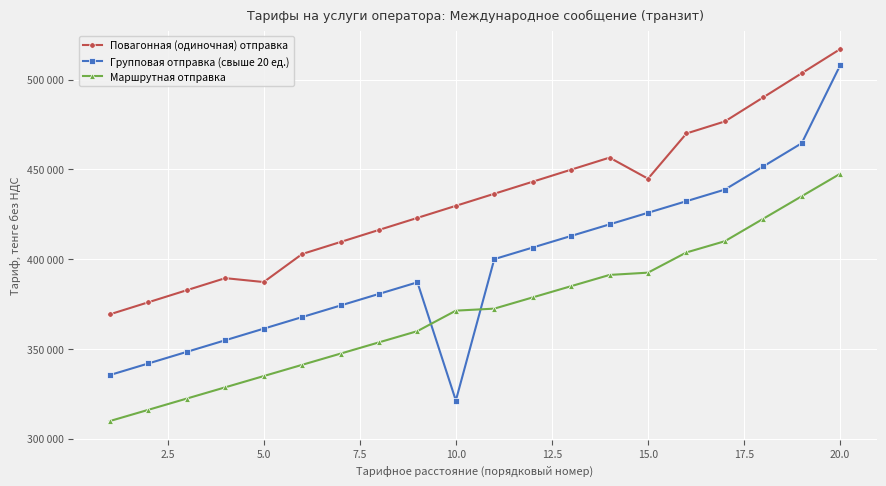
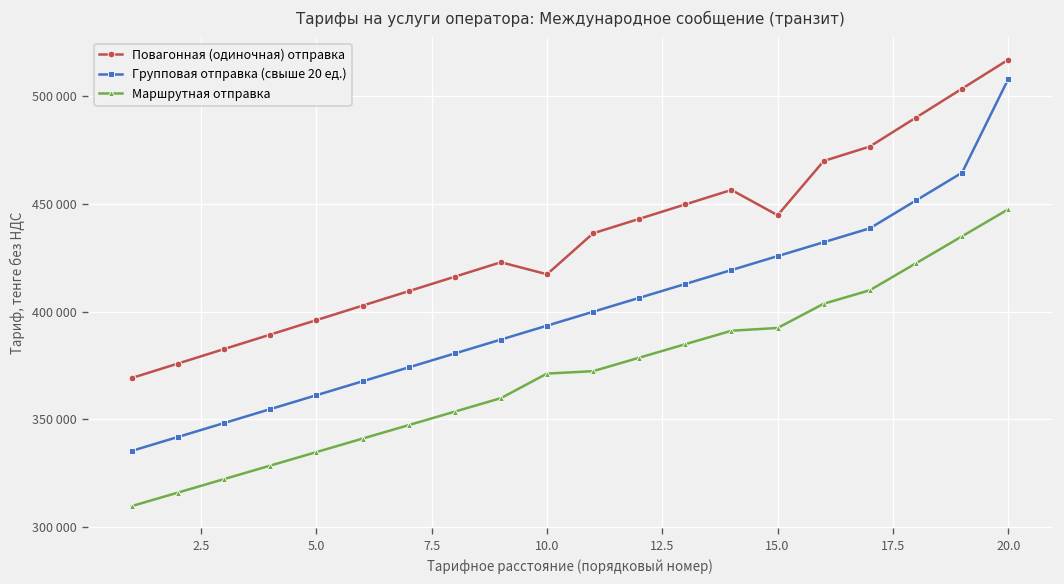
Повагонная (одиночная) отправка, 5.0: 387000 -> 396000
Повагонная (одиночная) отправка, 10.0: 430000 -> 417000
Групповая отправка (свыше 20 ед.), 10.0: 321000 -> 394000
